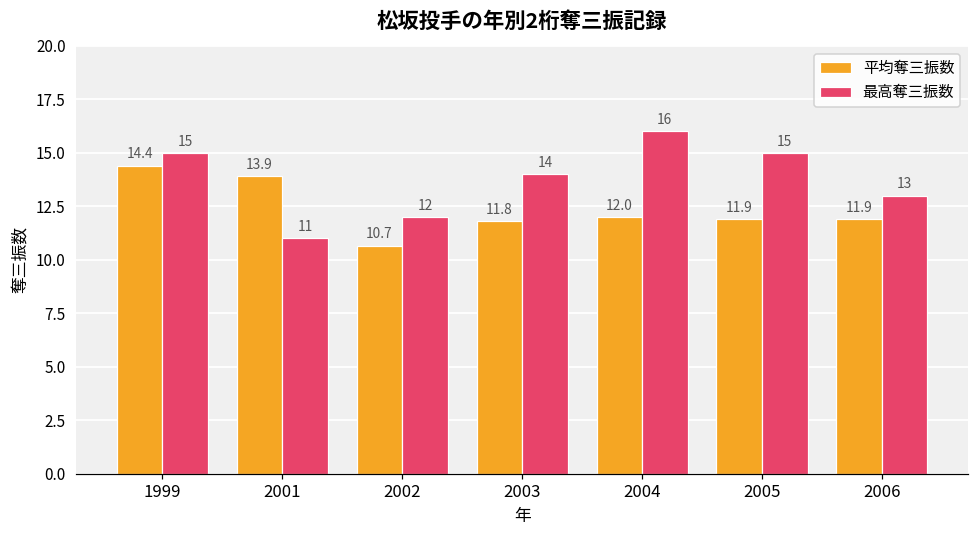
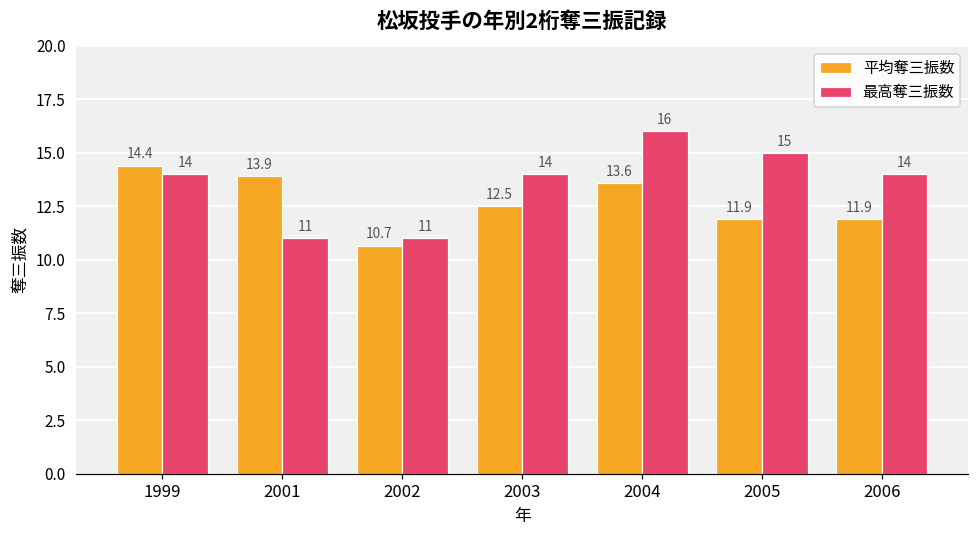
最高奪三振数, 1999: 15 -> 14
最高奪三振数, 2002: 12 -> 11
平均奪三振数, 2003: 11.8 -> 12.5
平均奪三振数, 2004: 12.0 -> 13.6
最高奪三振数, 2006: 13 -> 14
